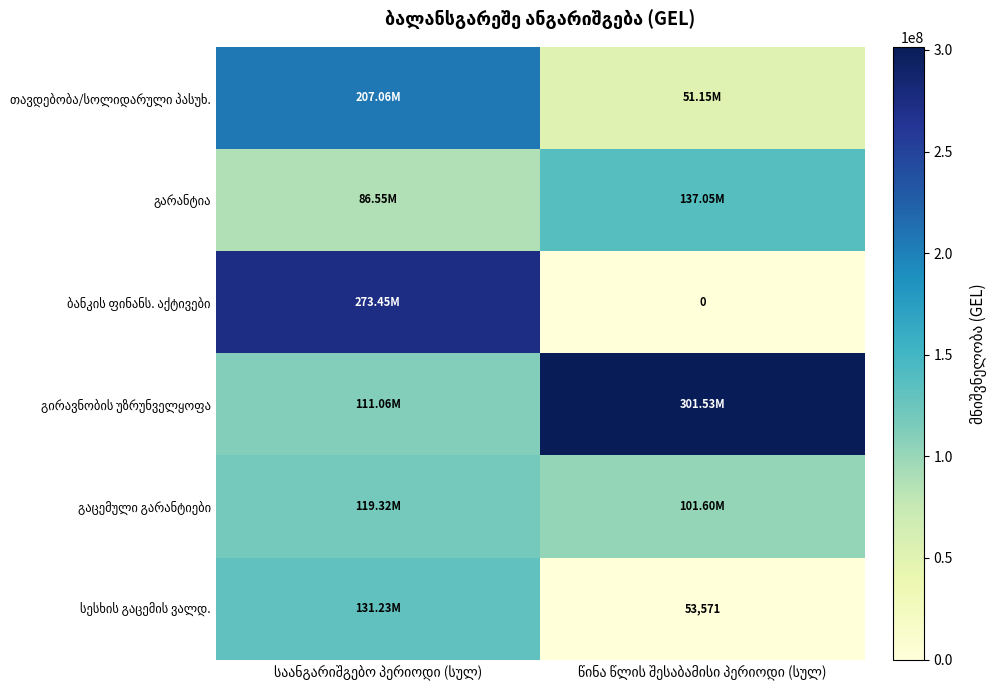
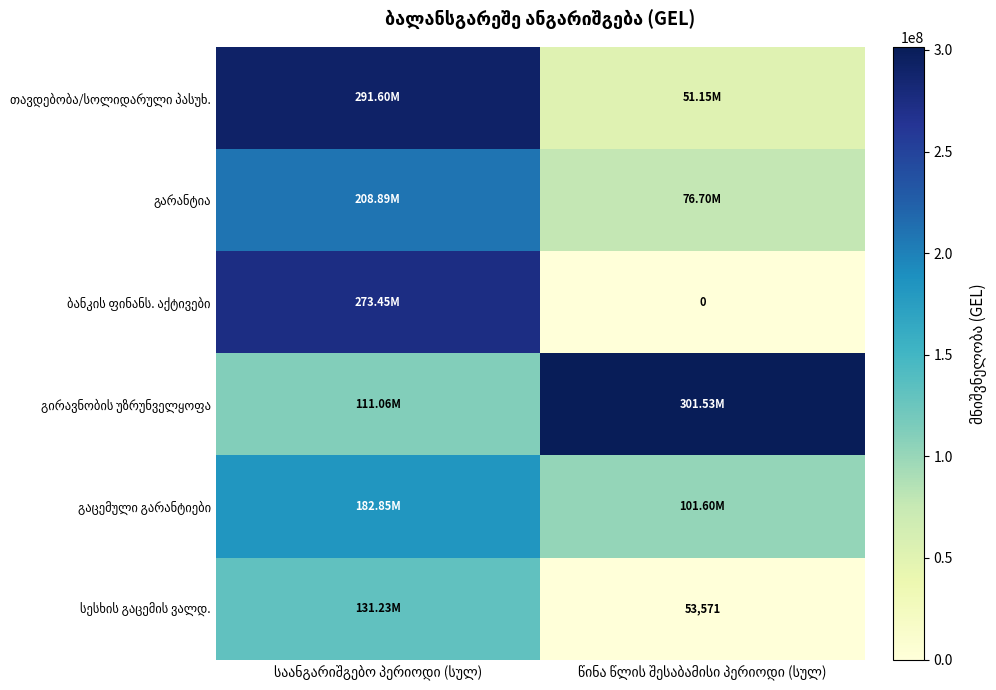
თავდებობა/სოლიდარული პასუხ., საანგარიშგებო პერიოდი (სულ): 207.06M -> 291.60M
გარანტია, საანგარიშგებო პერიოდი (სულ): 86.55M -> 208.89M
გარანტია, წინა წლის შესაბამისი პერიოდი (სულ): 137.05M -> 76.70M
გაცემული გარანტიები, საანგარიშგებო პერიოდი (სულ): 119.32M -> 182.85M
